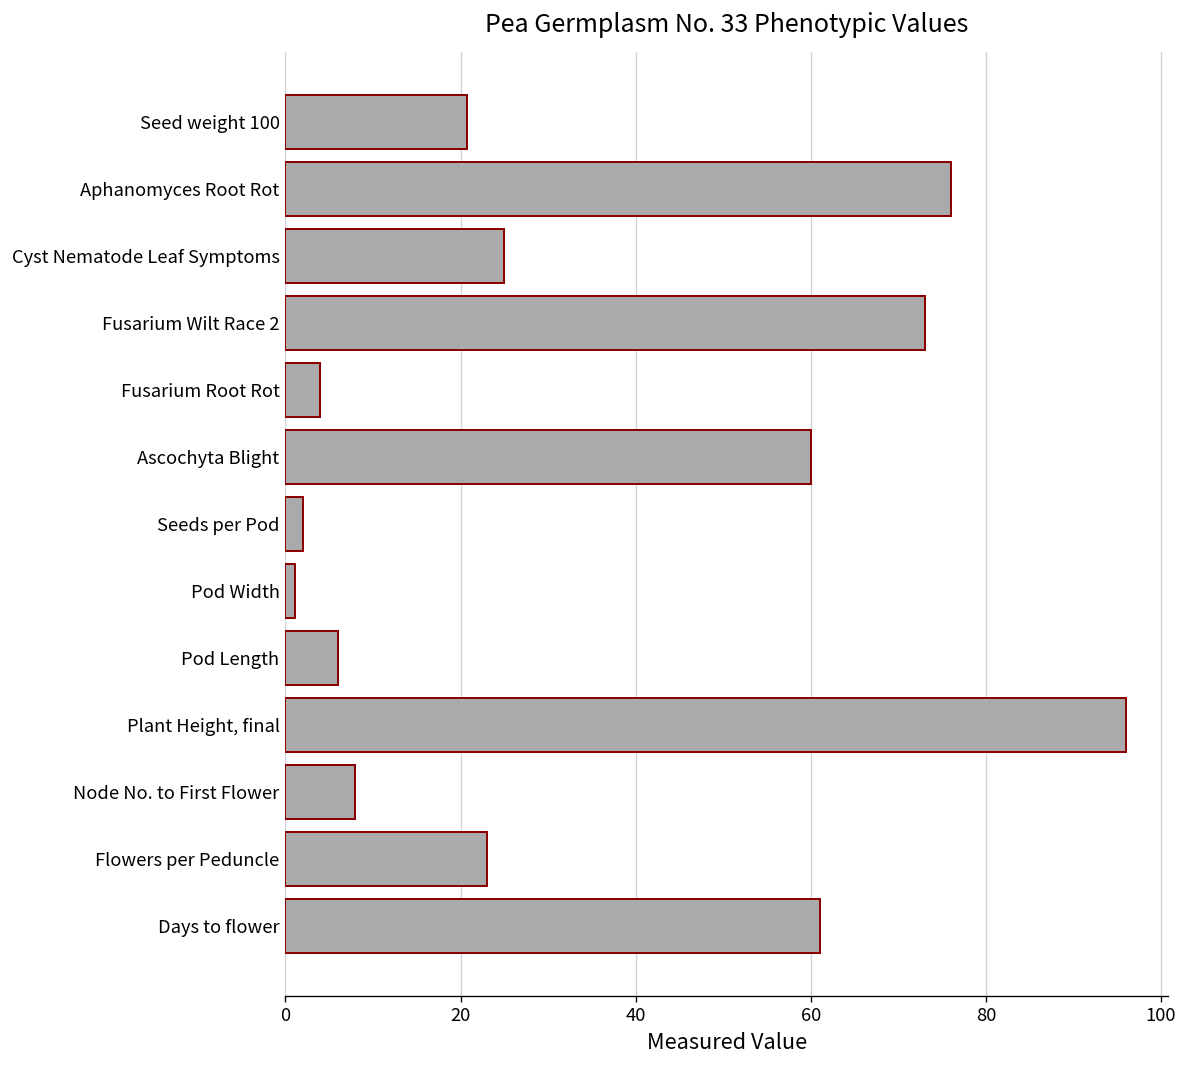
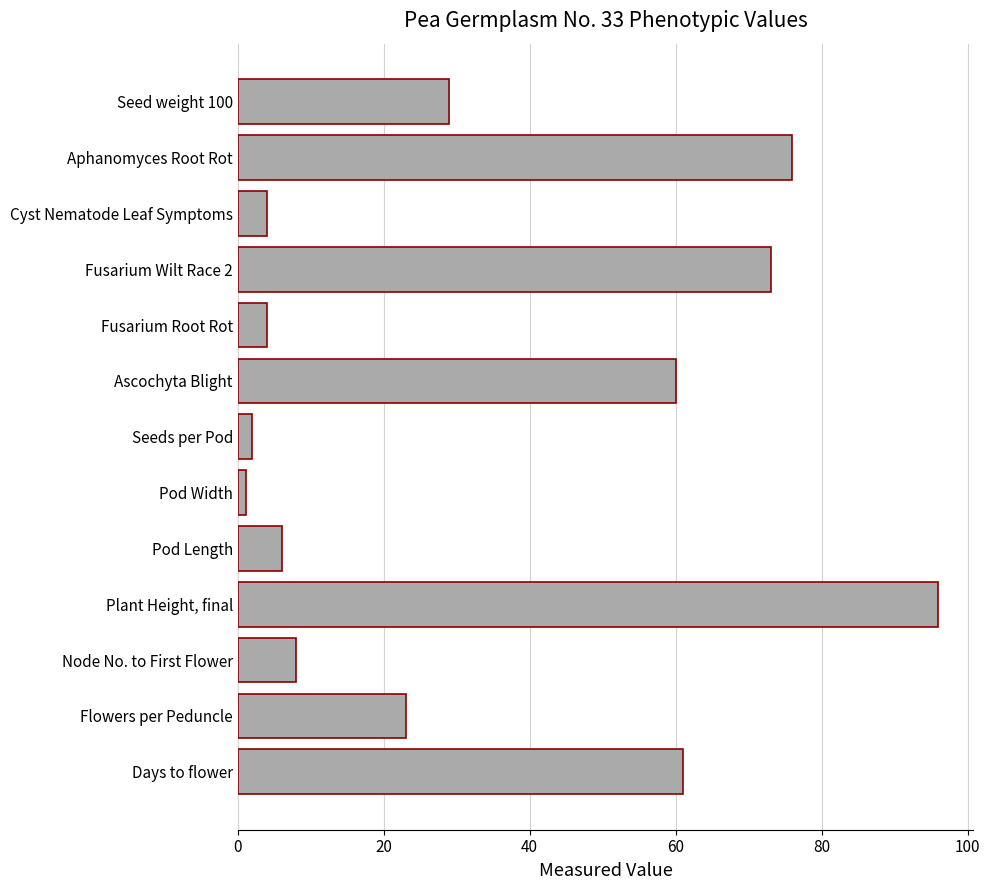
Seed weight 100: 21 -> 29
Cyst Nematode Leaf Symptoms: 25 -> 4
